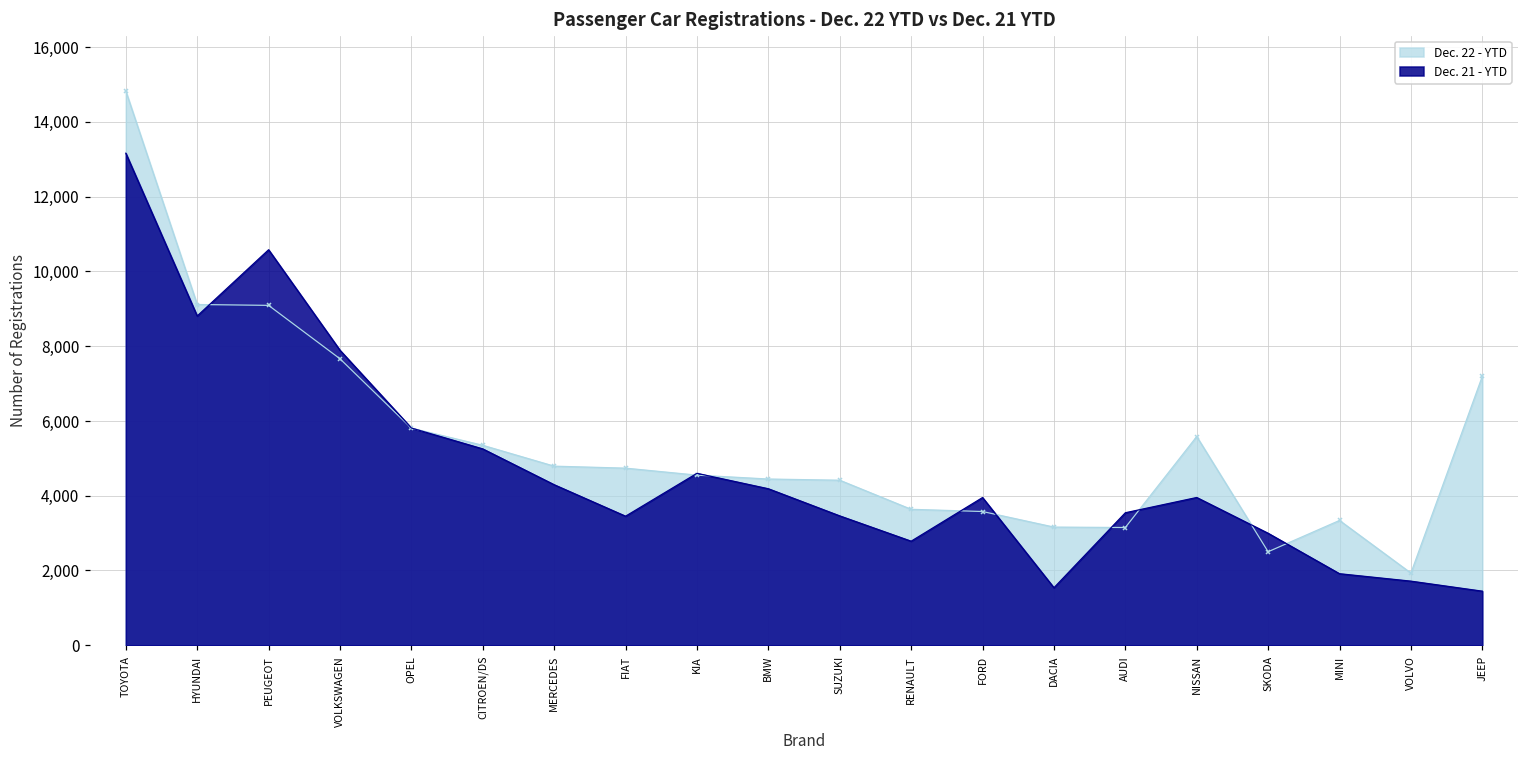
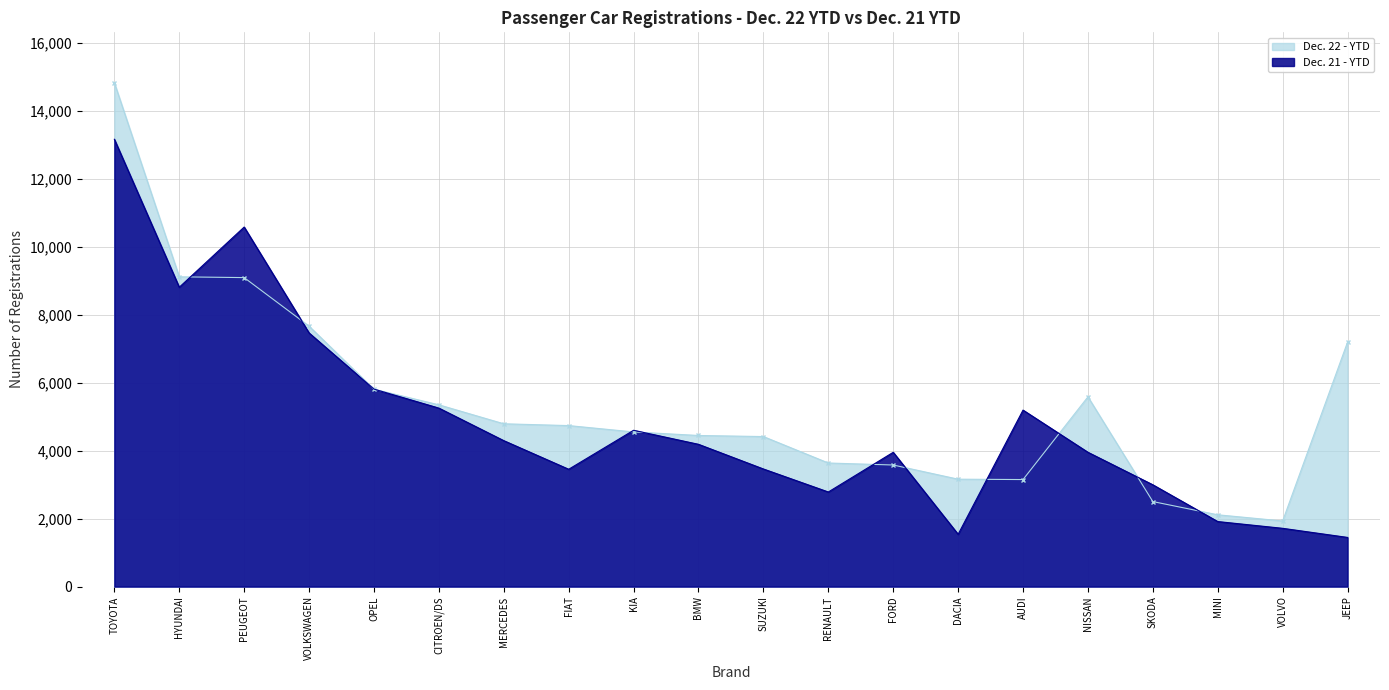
Dec. 21 - YTD, VOLKSWAGEN: 7,900 -> 7,500
Dec. 21 - YTD, AUDI: 3,500 -> 5,200
Dec. 22 - YTD, MINI: 3,300 -> 2,100
